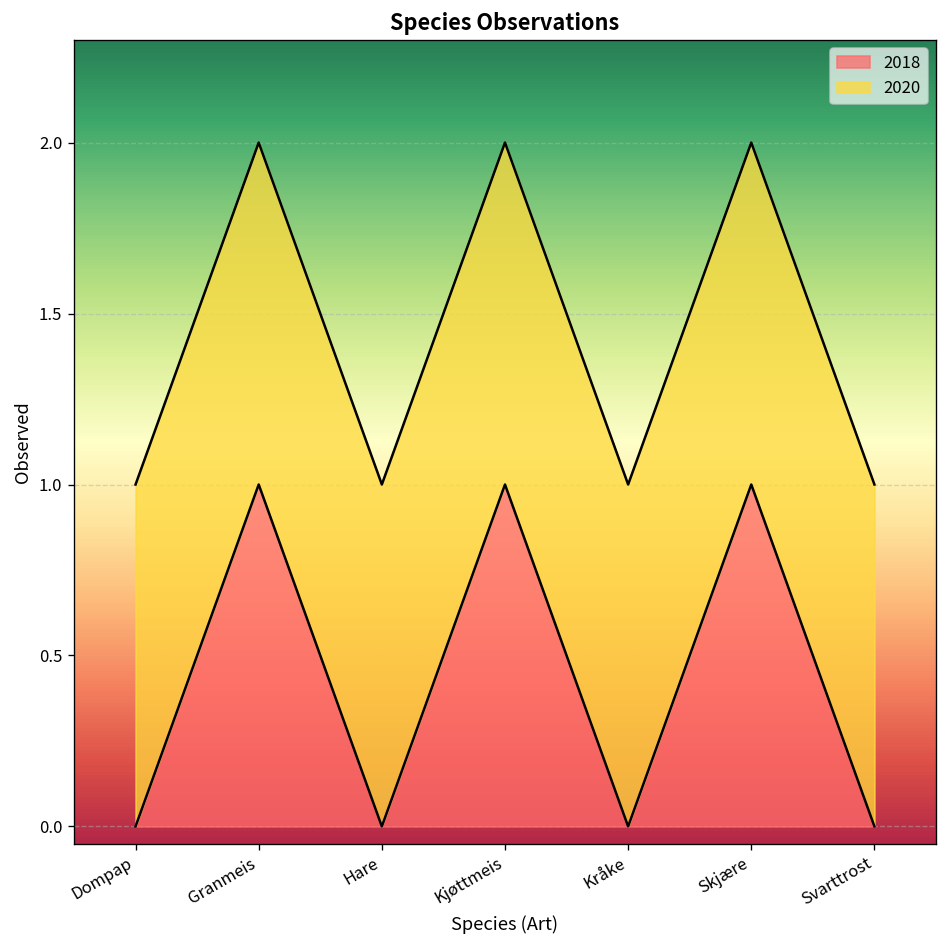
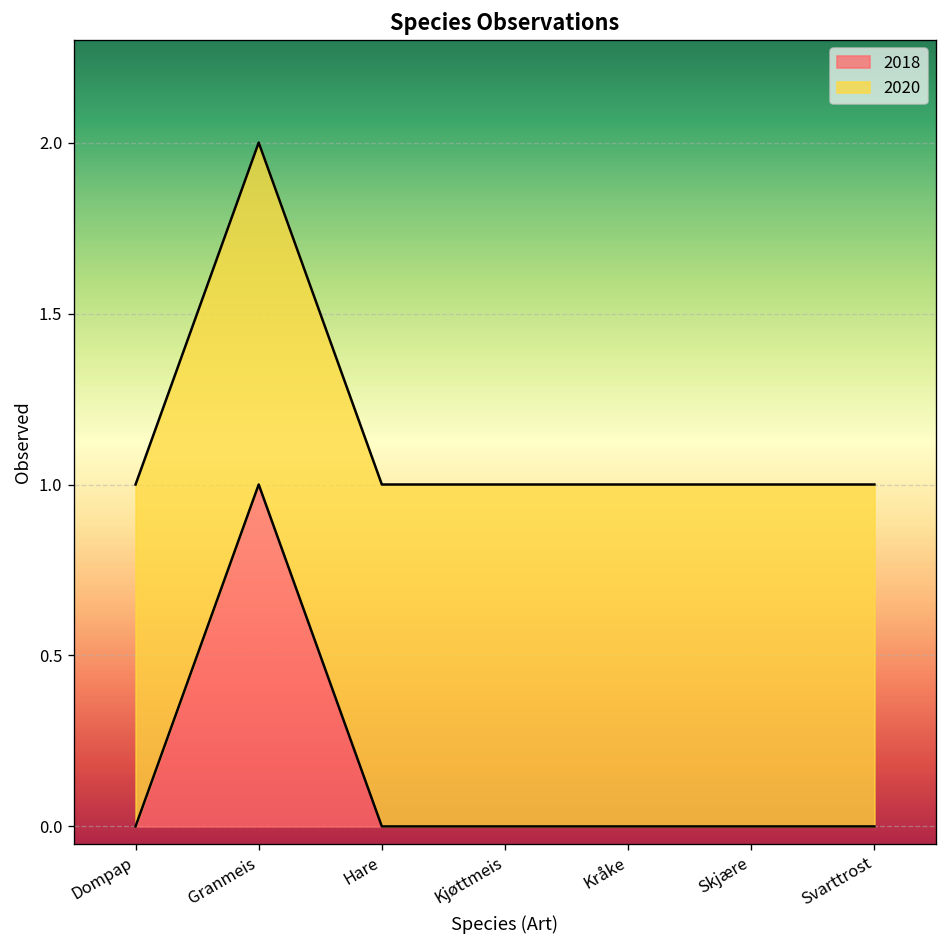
2018, Kjøttmeis: 1 -> 0
2018, Skjære: 1 -> 0
